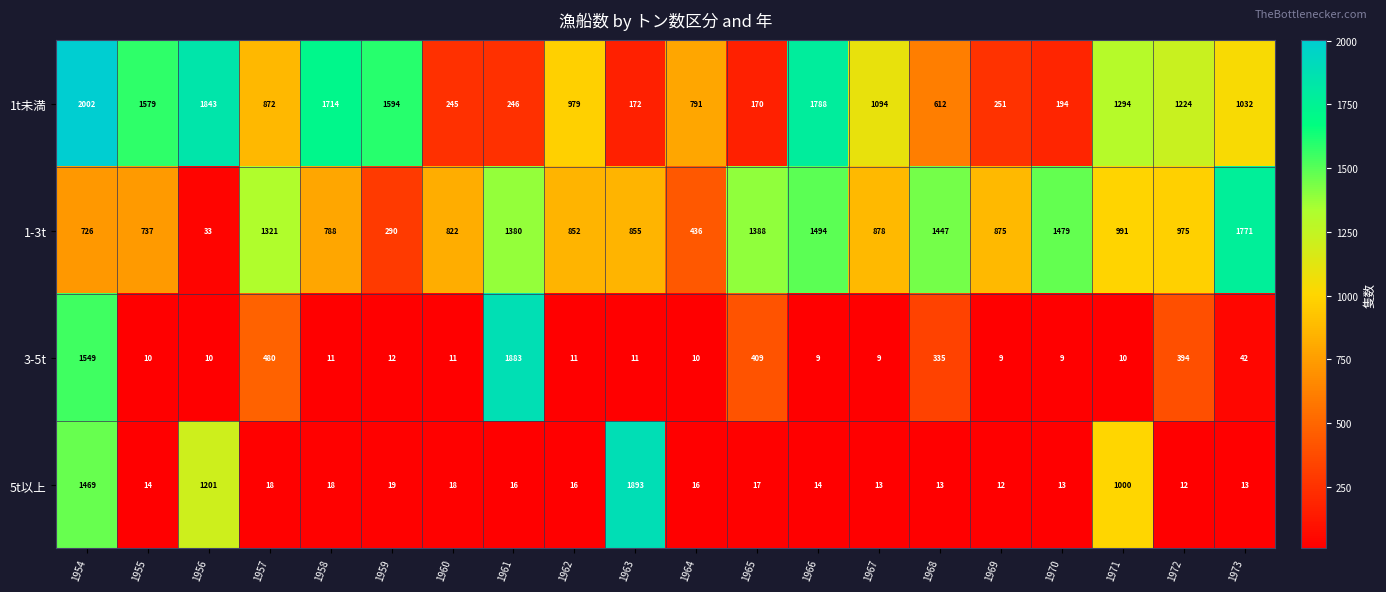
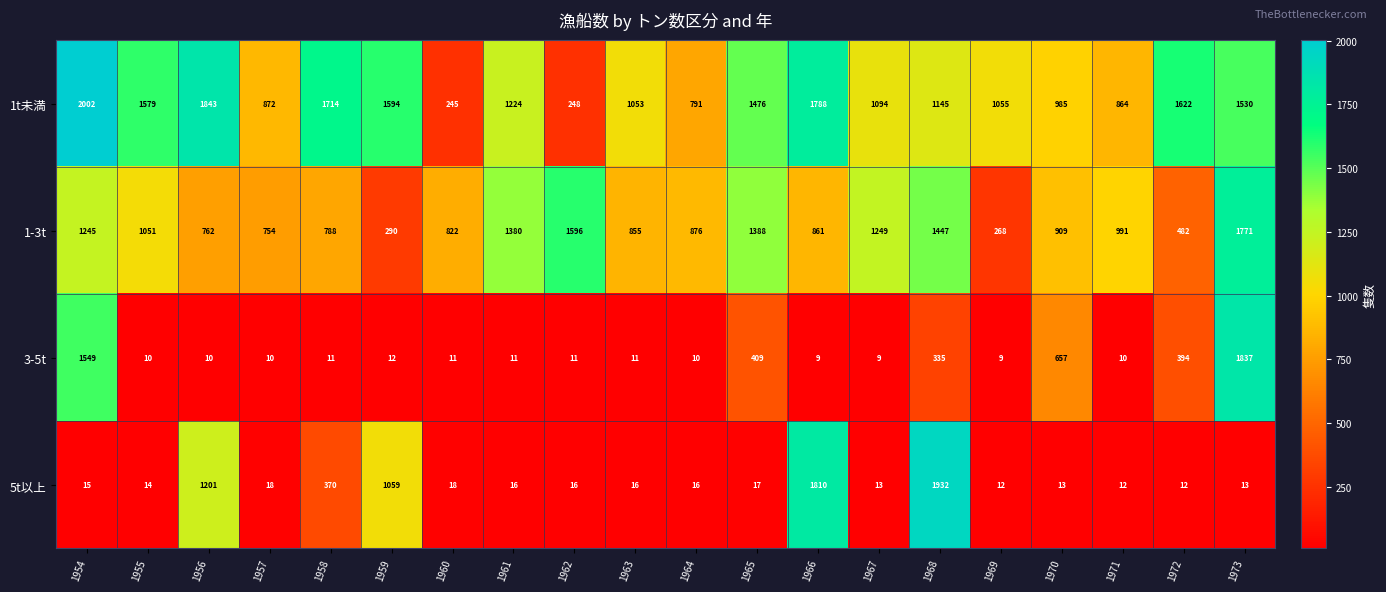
1t未満, 1961: 246 -> 1224
1t未満, 1962: 979 -> 248
1t未満, 1963: 172 -> 1053
1t未満, 1965: 170 -> 1476
1t未満, 1968: 612 -> 1145
1t未満, 1969: 251 -> 1055
1t未満, 1970: 194 -> 985
1t未満, 1971: 1294 -> 864
1t未満, 1972: 1224 -> 1622
1t未満, 1973: 1032 -> 1530
1-3t, 1954: 726 -> 1245
1-3t, 1955: 737 -> 1051
1-3t, 1956: 33 -> 762
1-3t, 1957: 1321 -> 754
1-3t, 1962: 852 -> 1596
1-3t, 1964: 436 -> 876
1-3t, 1966: 1494 -> 861
1-3t, 1967: 878 -> 1249
1-3t, 1969: 875 -> 268
1-3t, 1970: 1479 -> 909
1-3t, 1972: 975 -> 482
3-5t, 1957: 480 -> 10
3-5t, 1961: 1883 -> 11
3-5t, 1970: 9 -> 657
3-5t, 1973: 42 -> 1837
5t以上, 1954: 1469 -> 15
5t以上, 1958: 18 -> 370
5t以上, 1959: 19 -> 1059
5t以上, 1963: 1893 -> 16
5t以上, 1966: 14 -> 1810
5t以上, 1968: 13 -> 1932
5t以上, 1971: 1000 -> 12
